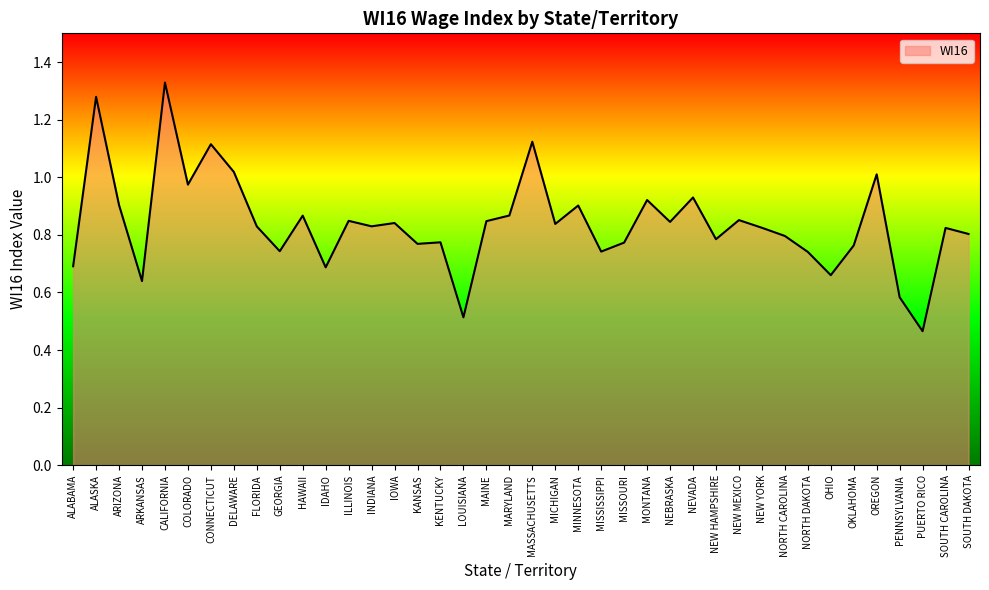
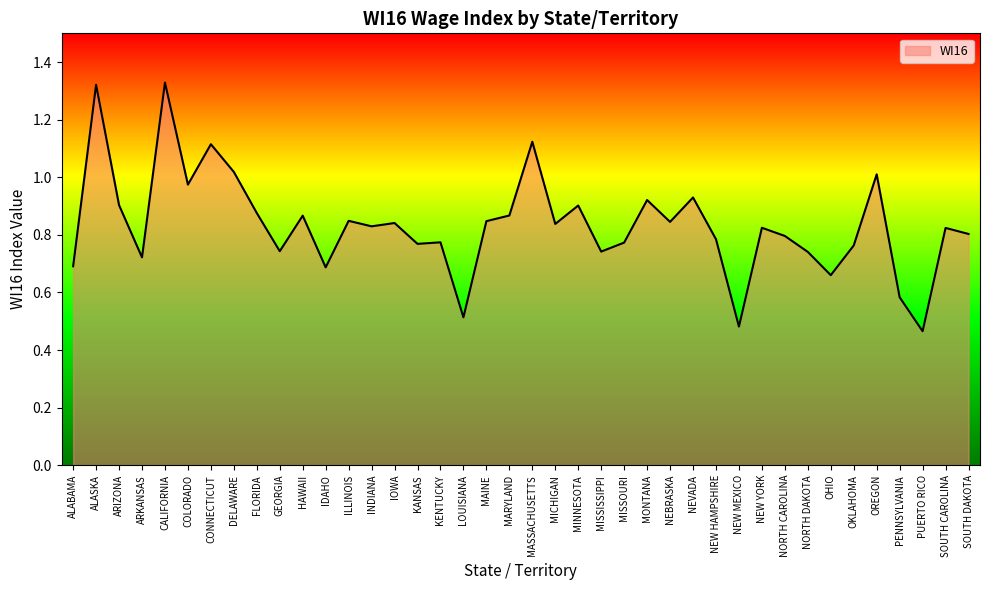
ALASKA: 1.28 -> 1.32
ARKANSAS: 0.64 -> 0.72
FLORIDA: 0.83 -> 0.88
NEW MEXICO: 0.85 -> 0.48
